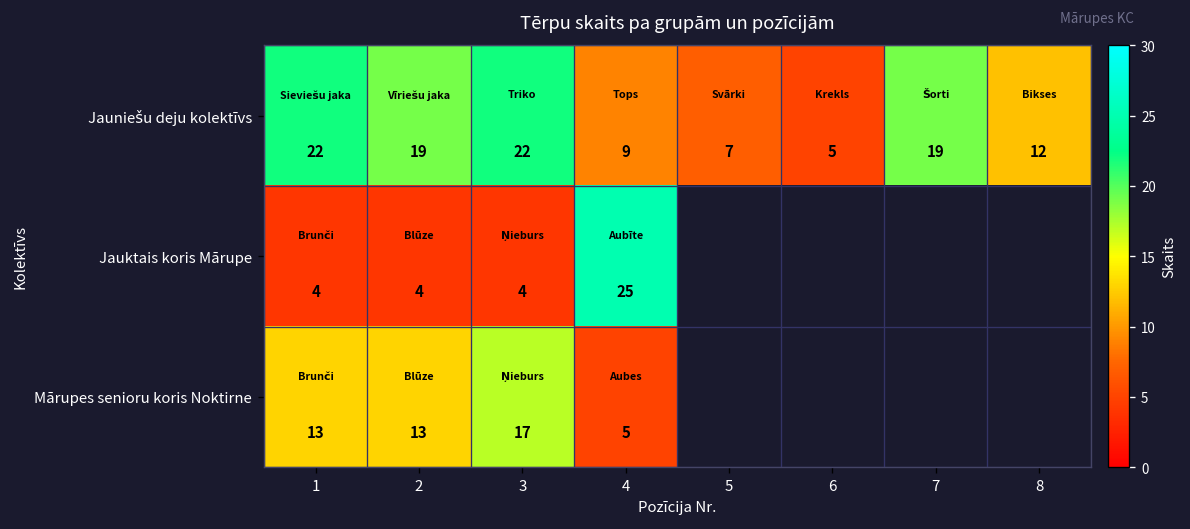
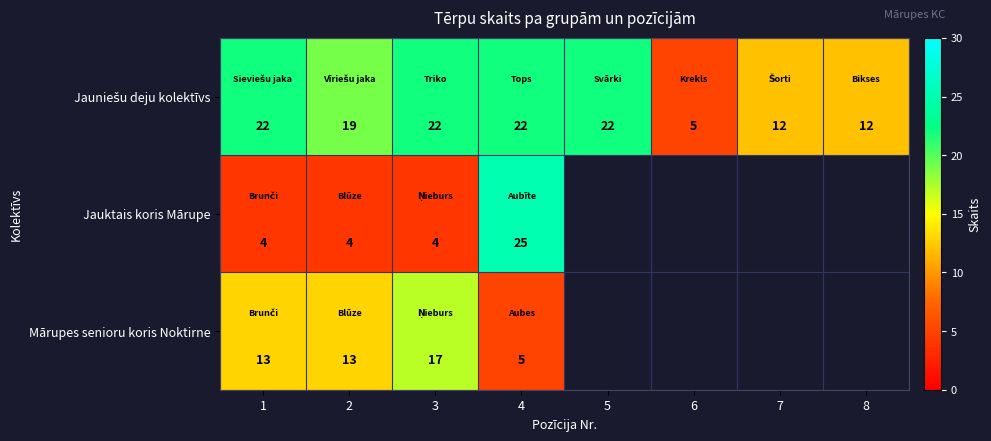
Jauniešu deju kolektīvs, 4: 9 -> 22
Jauniešu deju kolektīvs, 5: 7 -> 22
Jauniešu deju kolektīvs, 7: 19 -> 12
